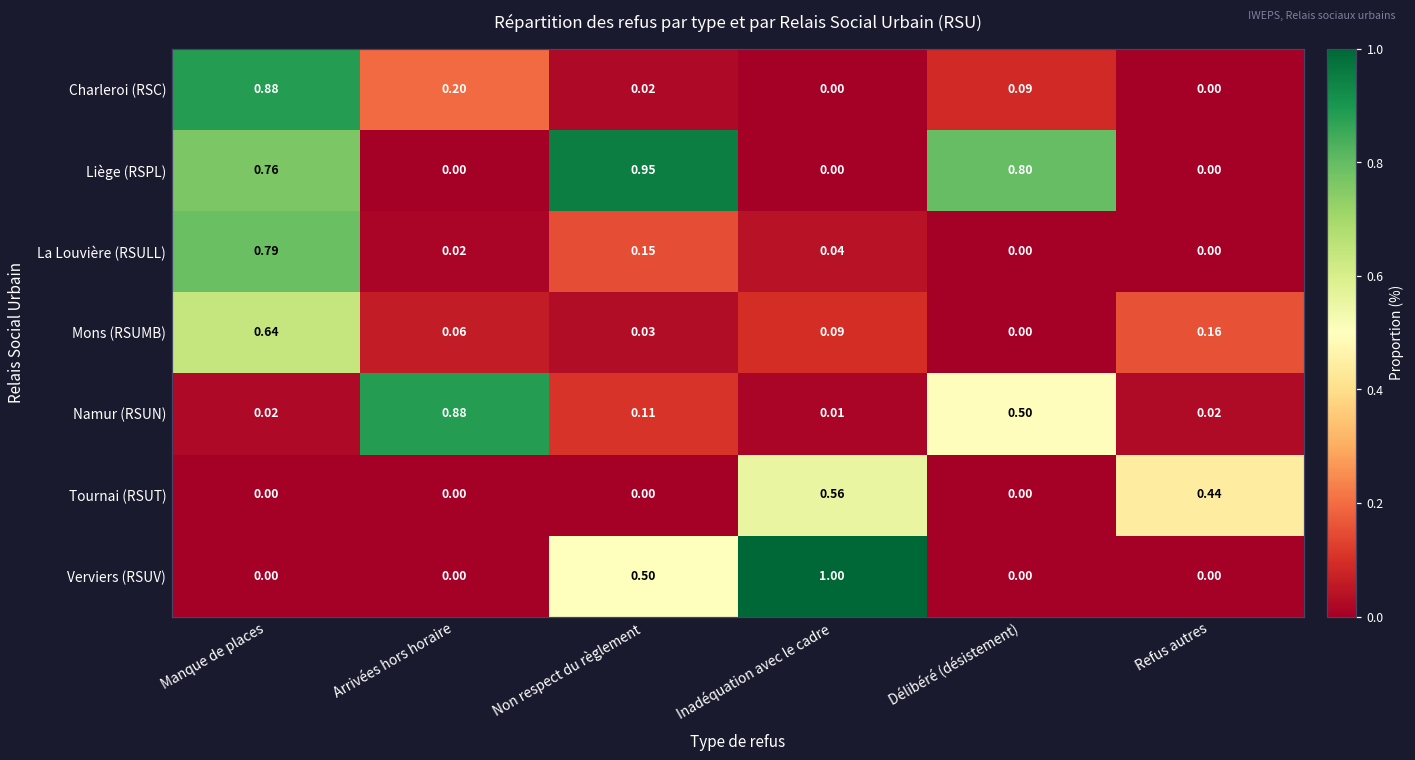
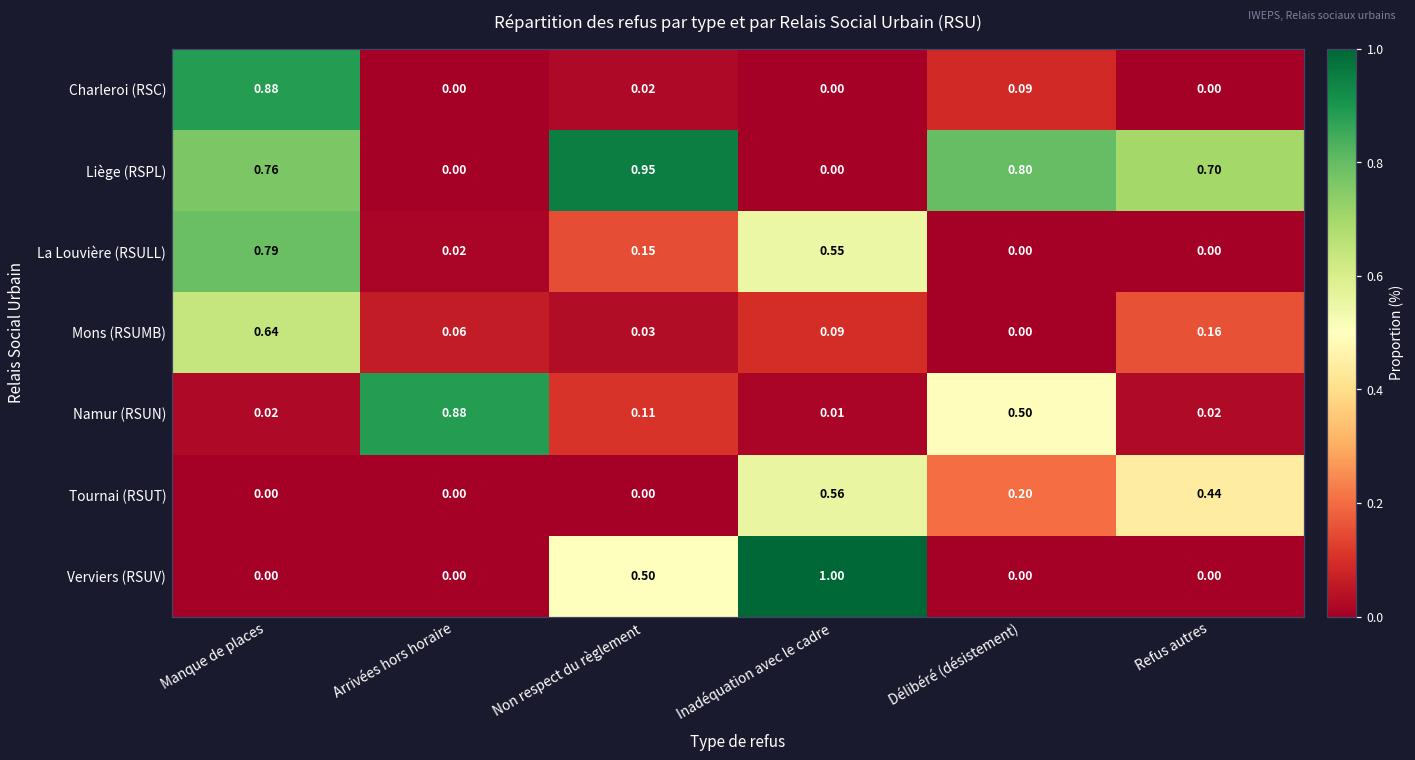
Charleroi (RSC), Arrivées hors horaire: 0.20 -> 0.00
Liège (RSPL), Refus autres: 0.00 -> 0.70
La Louvière (RSULL), Inadéquation avec le cadre: 0.04 -> 0.55
Tournai (RSUT), Délibéré (désistement): 0.00 -> 0.20
